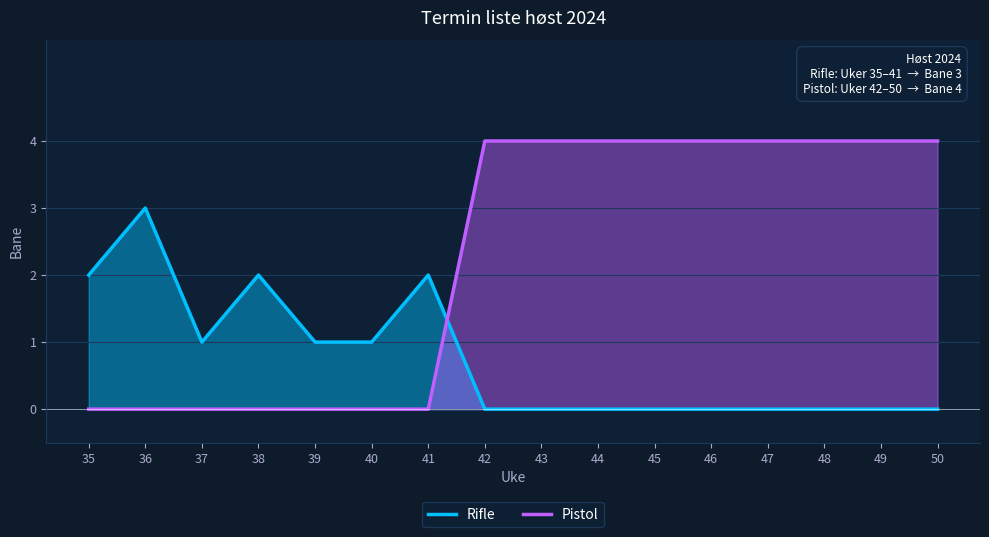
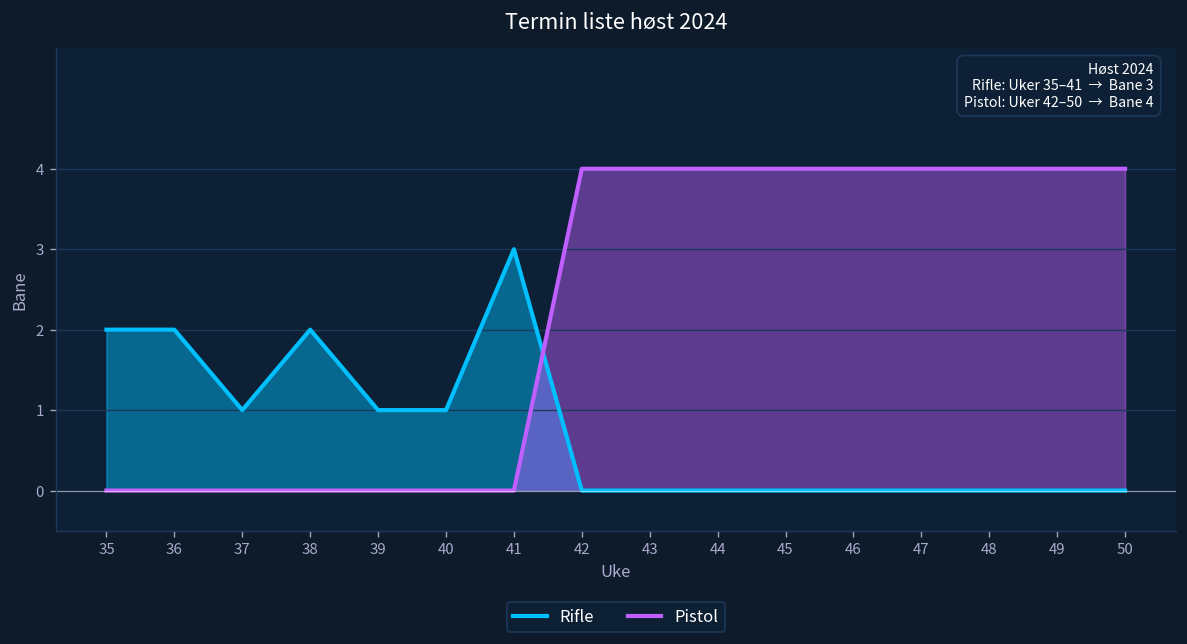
Rifle, 36: 3 -> 2
Rifle, 41: 2 -> 3
